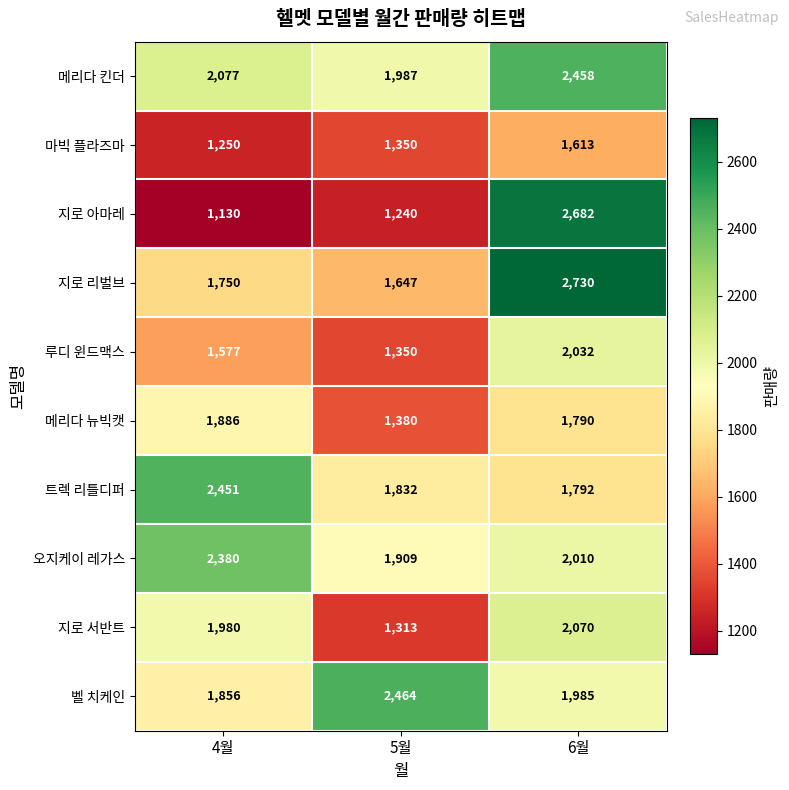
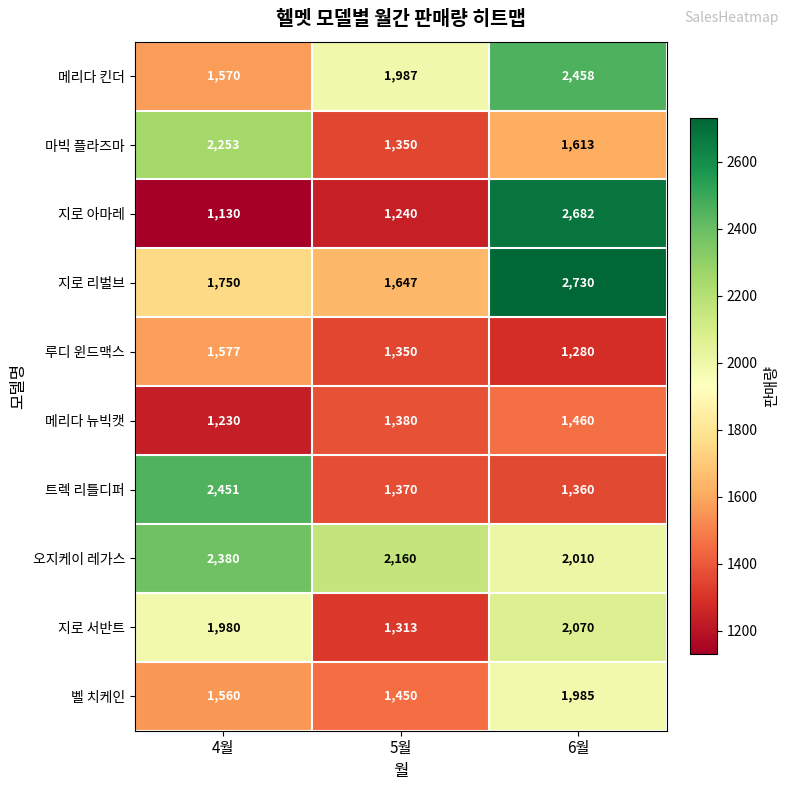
메리다 킨더, 4월: 2,077 -> 1,570
마빅 플라즈마, 4월: 1,250 -> 2,253
루디 윈드맥스, 6월: 2,032 -> 1,280
메리다 뉴빅캣, 4월: 1,886 -> 1,230
메리다 뉴빅캣, 6월: 1,790 -> 1,460
트렉 리틀디퍼, 5월: 1,832 -> 1,370
트렉 리틀디퍼, 6월: 1,792 -> 1,360
오지케이 레가스, 5월: 1,909 -> 2,160
벨 치케인, 4월: 1,856 -> 1,560
벨 치케인, 5월: 2,464 -> 1,450
